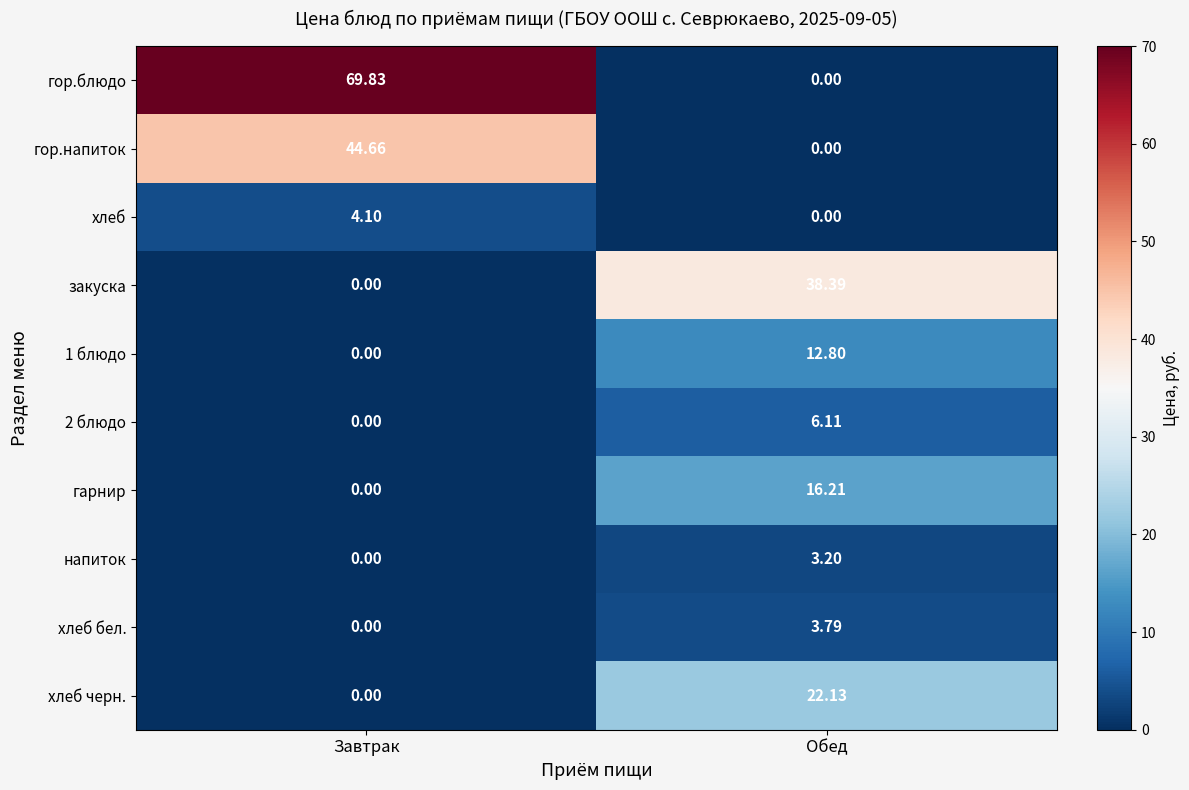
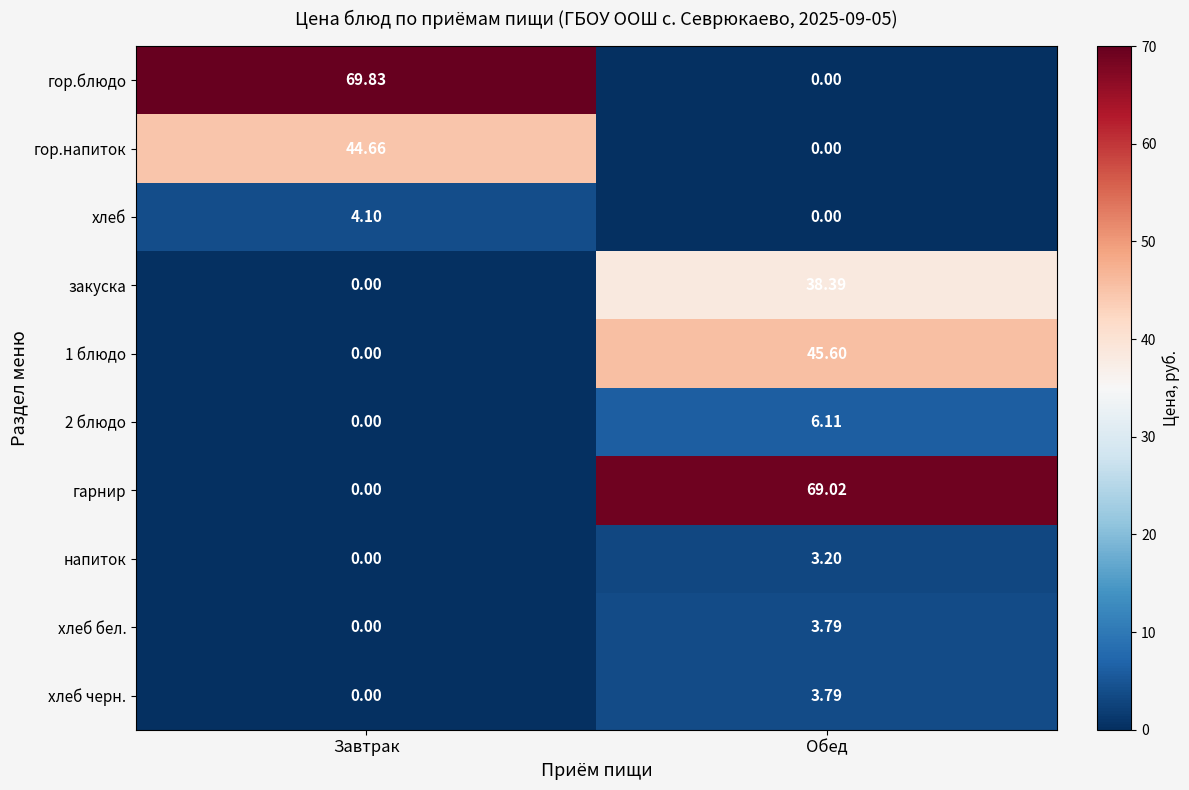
1 блюдо, Обед: 12.80 -> 45.60
гарнир, Обед: 16.21 -> 69.02
хлеб черн., Обед: 22.13 -> 3.79
